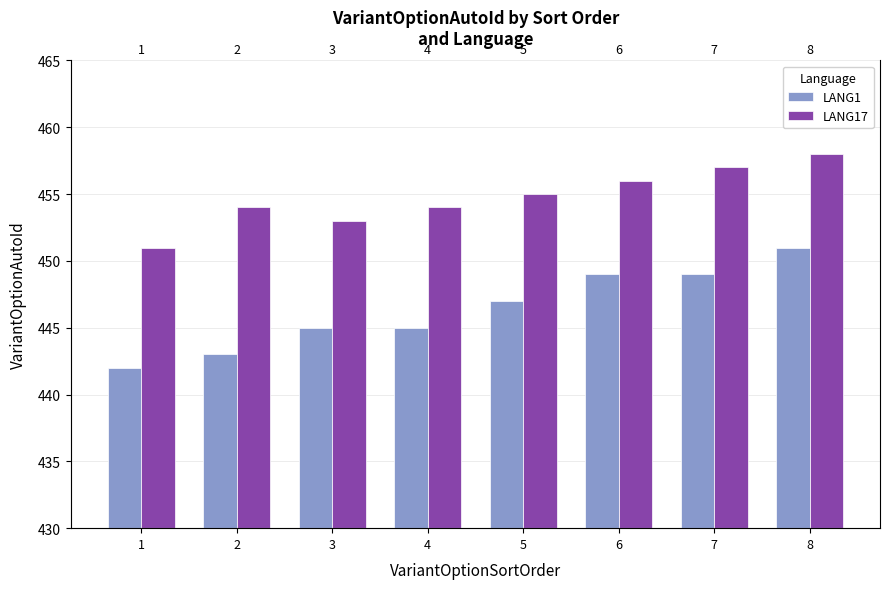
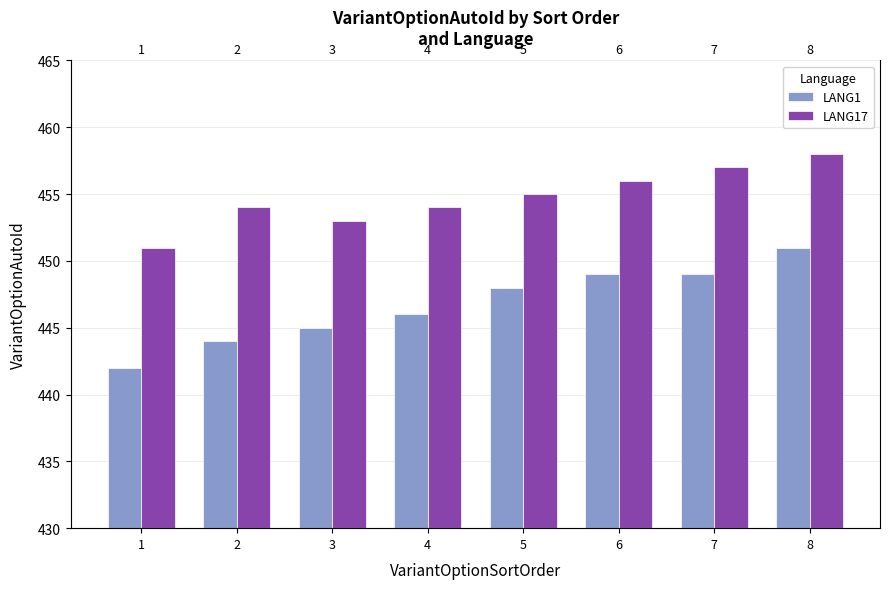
LANG1, 2: 443 -> 444
LANG1, 4: 445 -> 446
LANG1, 5: 447 -> 448
